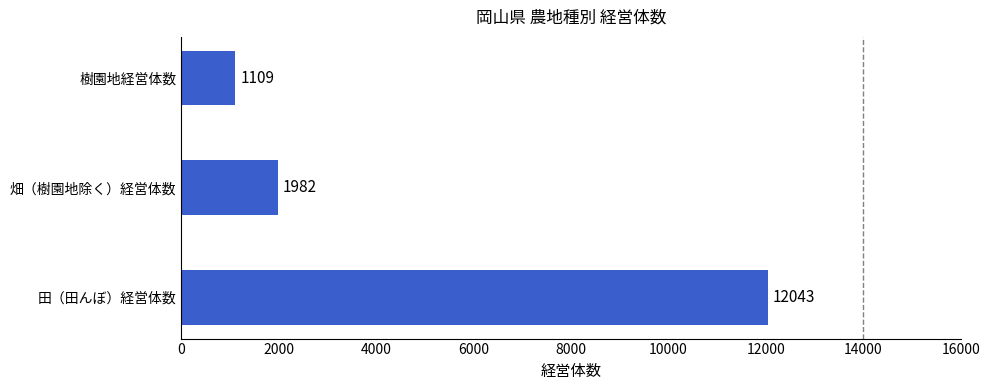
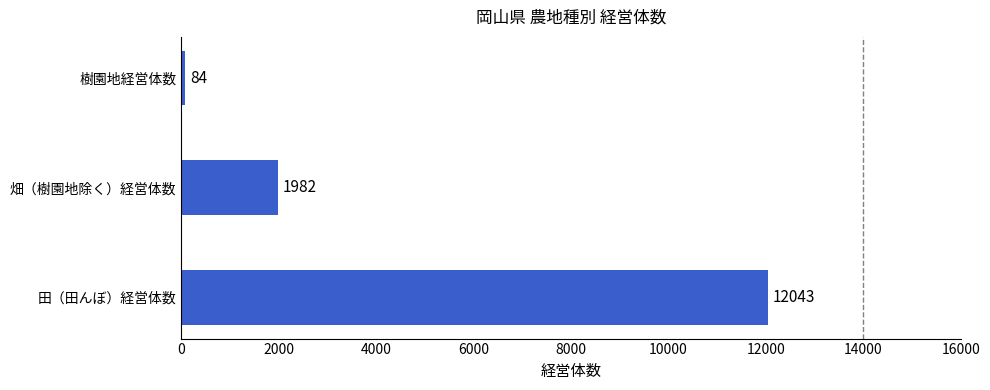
樹園地経営体数: 1109 -> 84
